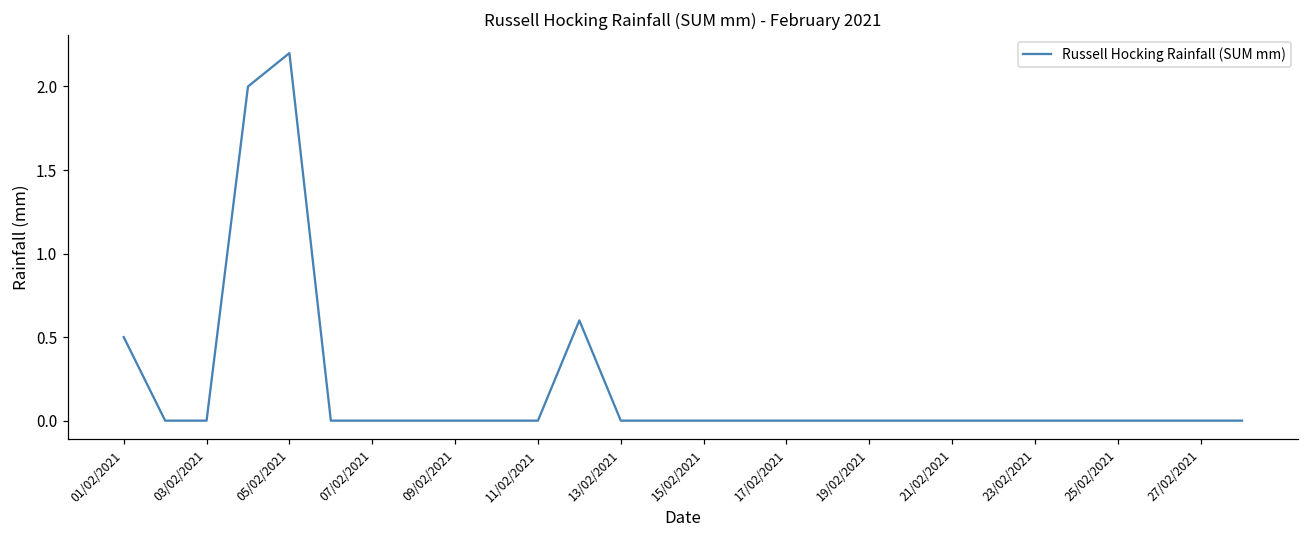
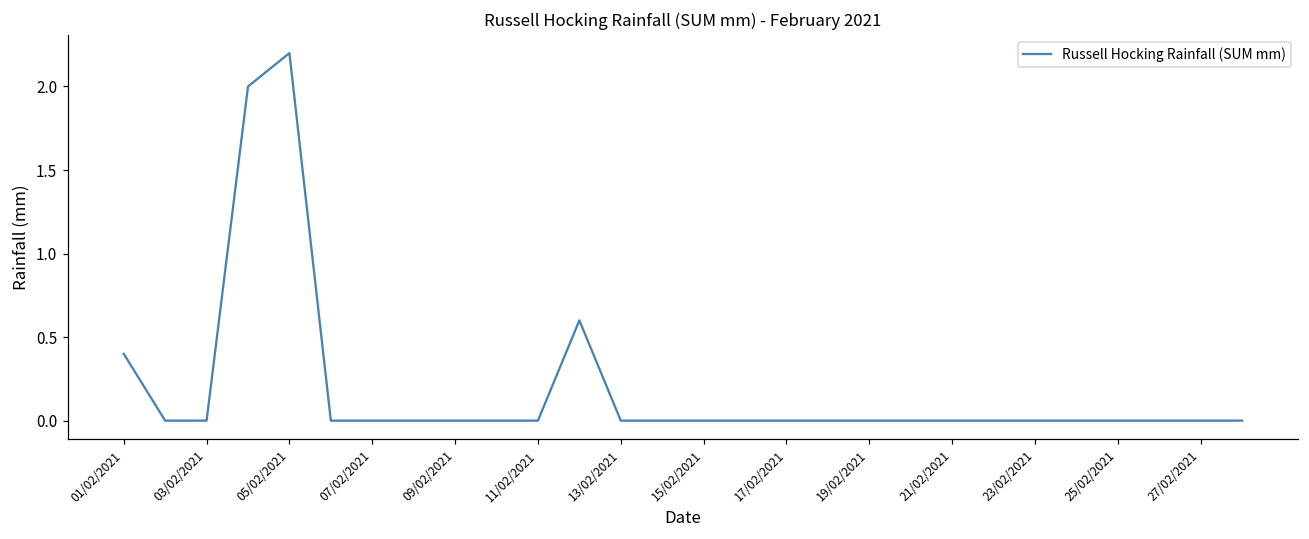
01/02/2021: 0.5 -> 0.4
